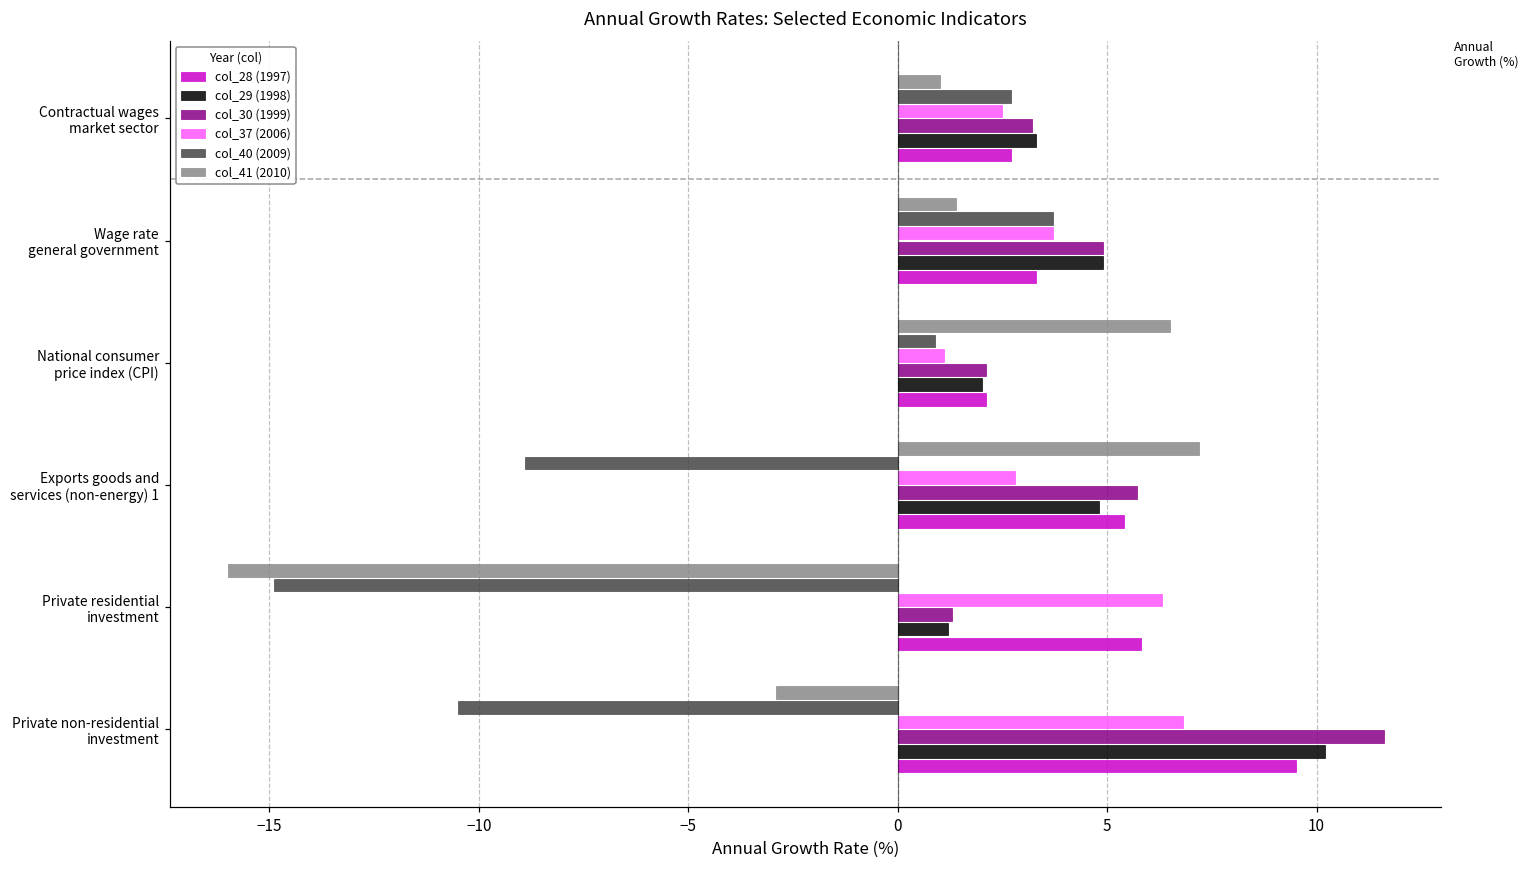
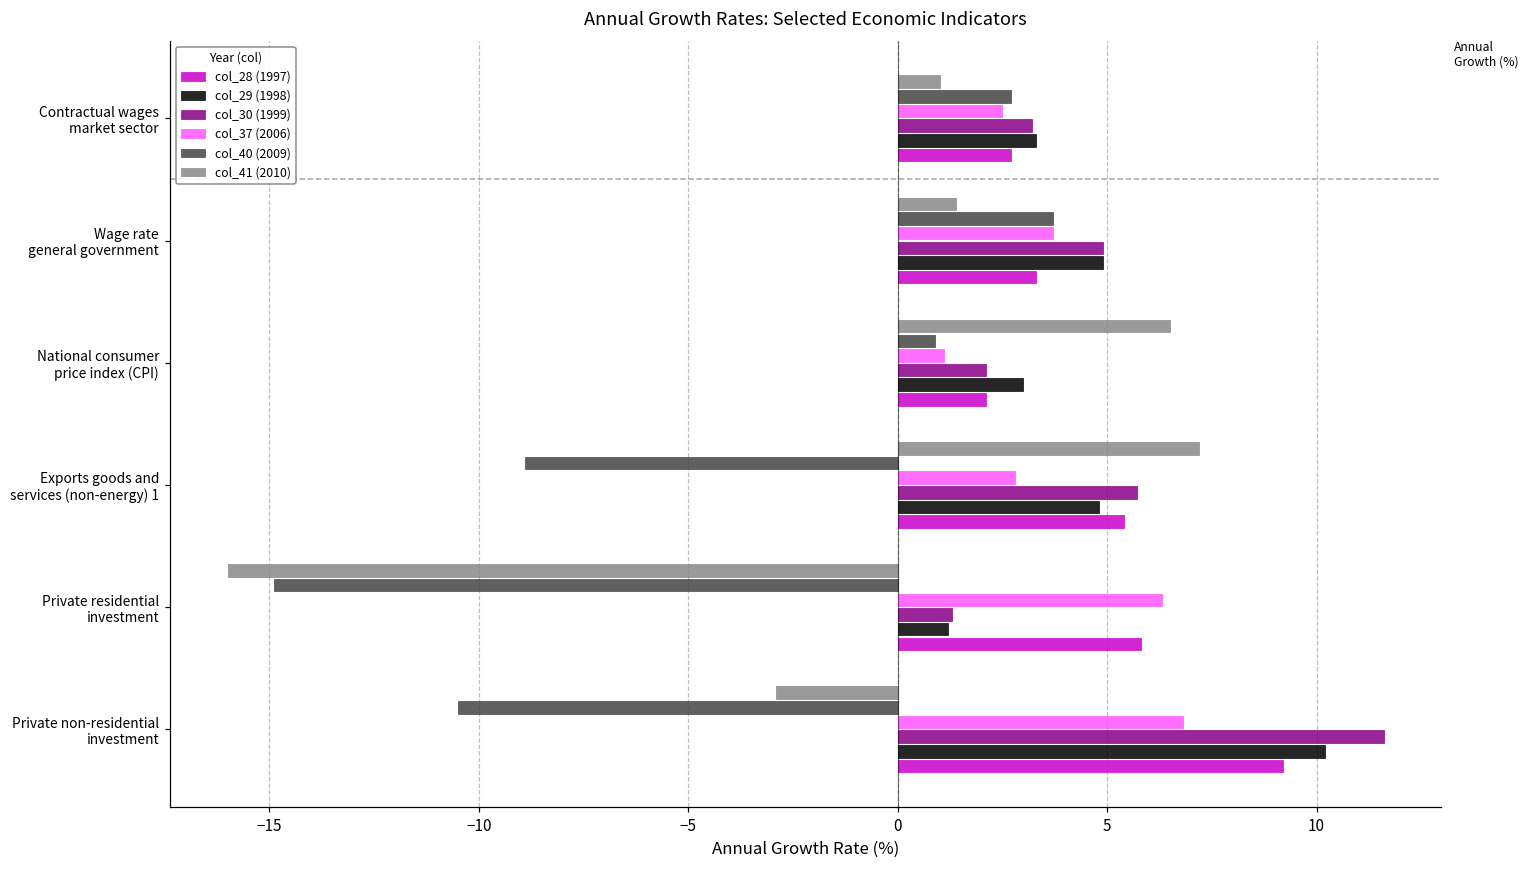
col_29 (1998), National consumer price index (CPI): 2 -> 3
col_28 (1997), Private non-residential investment: 9.5 -> 9.2
